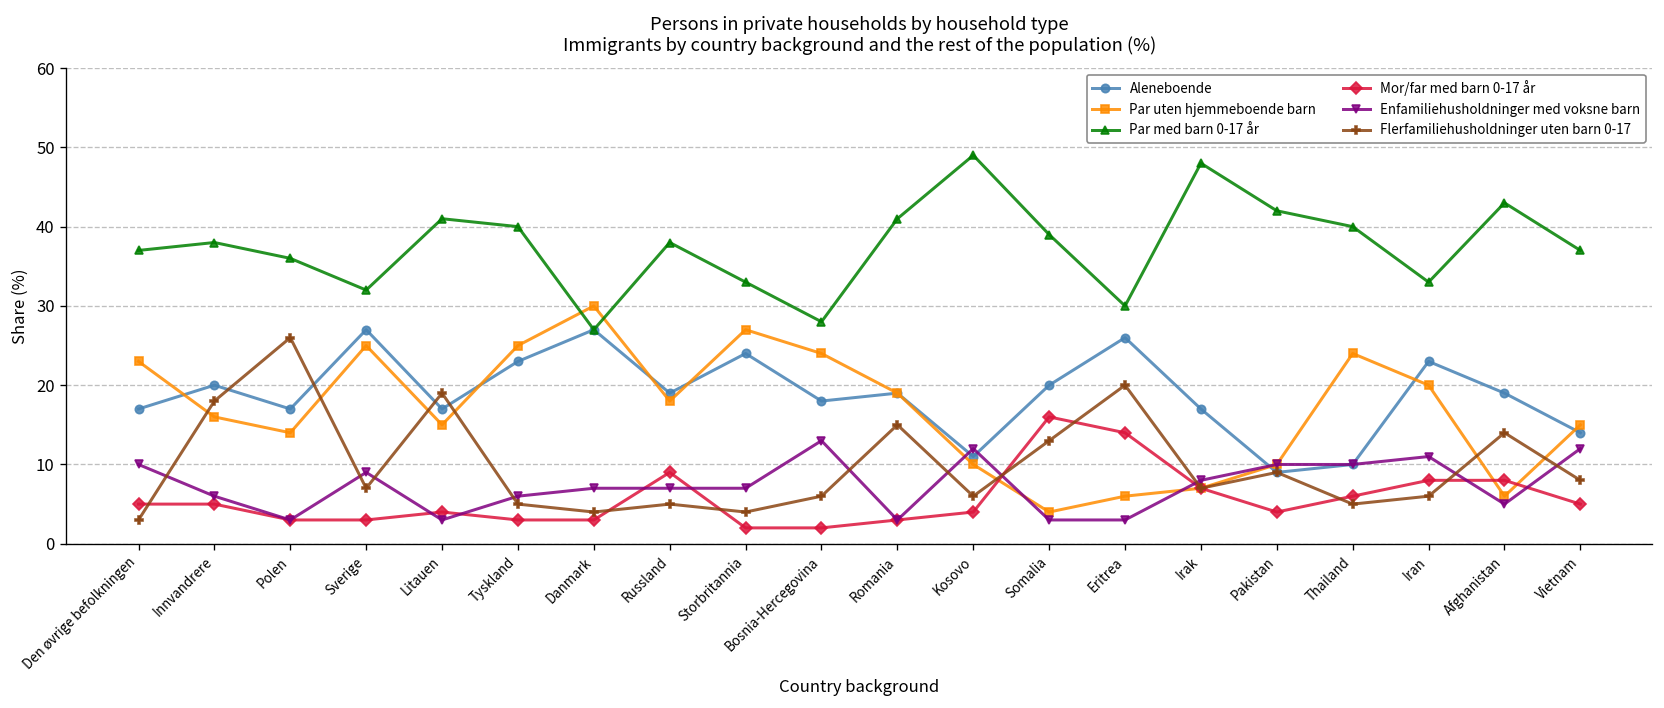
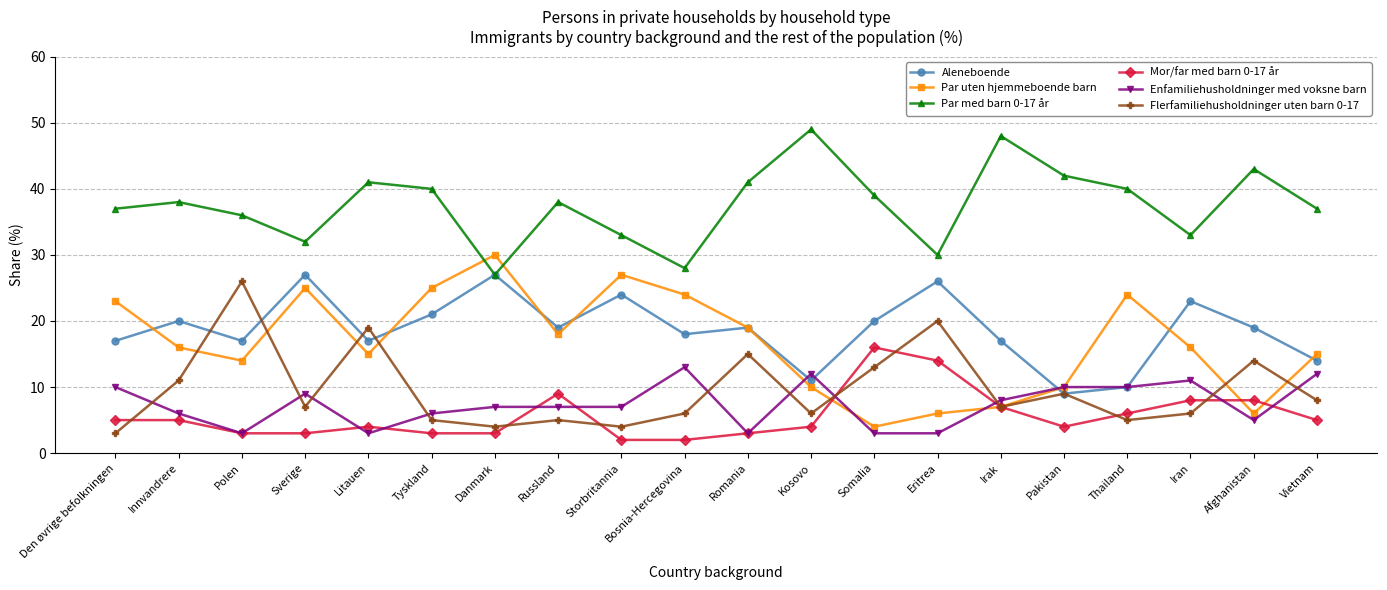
Flerfamiliehusholdninger uten barn 0-17, Innvandrere: 18 -> 11
Aleneboende, Tyskland: 23 -> 21
Par uten hjemmeboende barn, Iran: 20 -> 16
